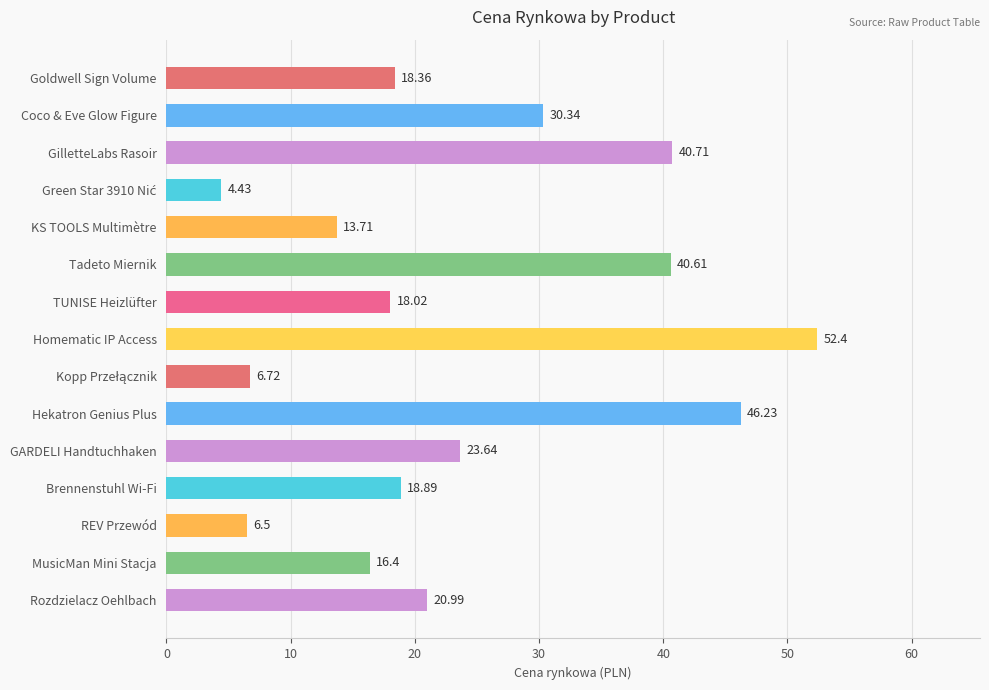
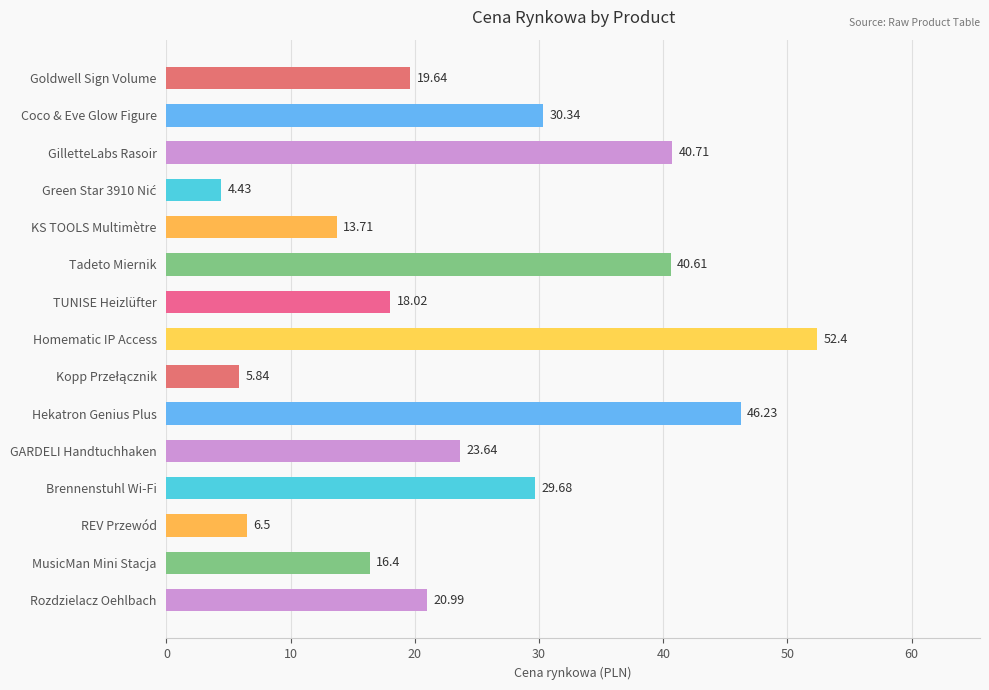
Goldwell Sign Volume: 18.36 -> 19.64
Kopp Przełącznik: 6.72 -> 5.84
Brennenstuhl Wi-Fi: 18.89 -> 29.68
